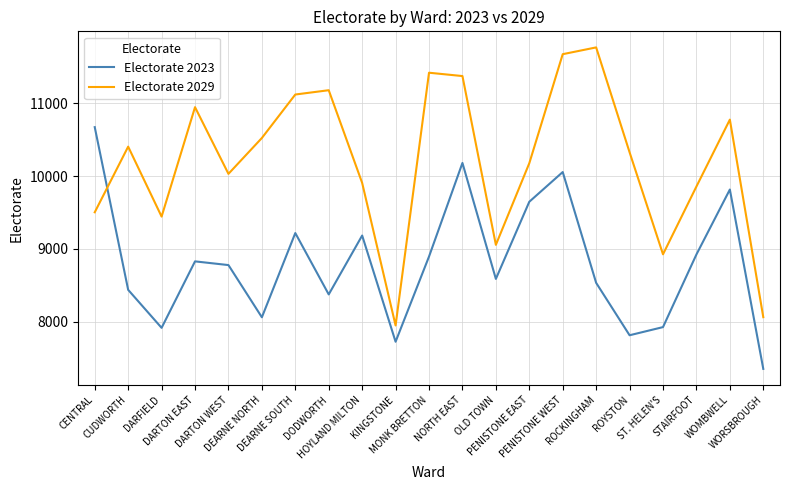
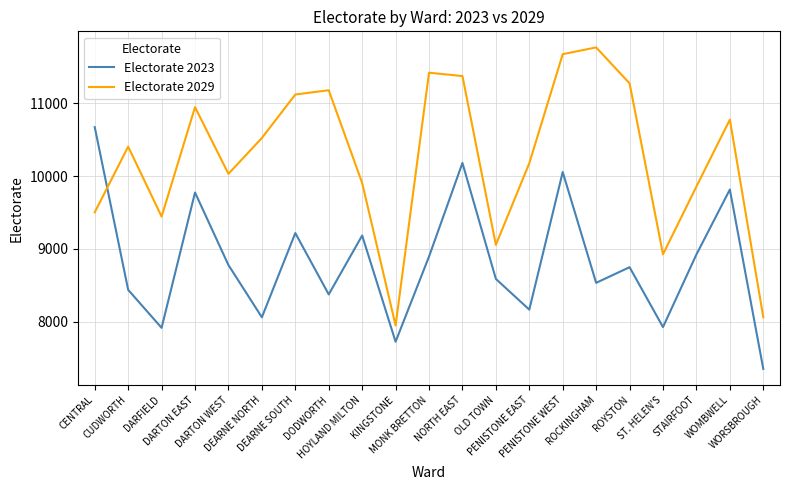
Electorate 2023, DARTON EAST: 8800 -> 9800
Electorate 2023, PENISTONE EAST: 9600 -> 8200
Electorate 2023, ROYSTON: 7800 -> 8700
Electorate 2029, ROYSTON: 10300 -> 11300
